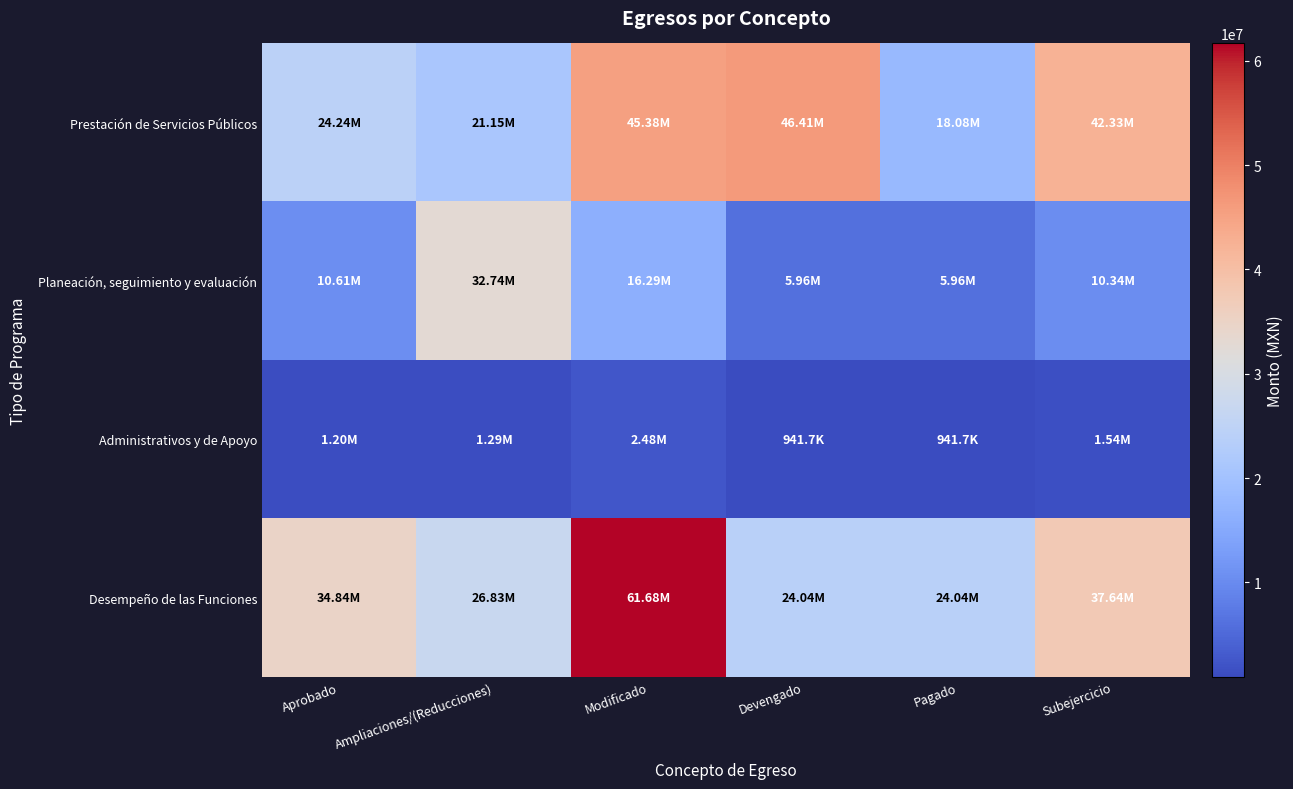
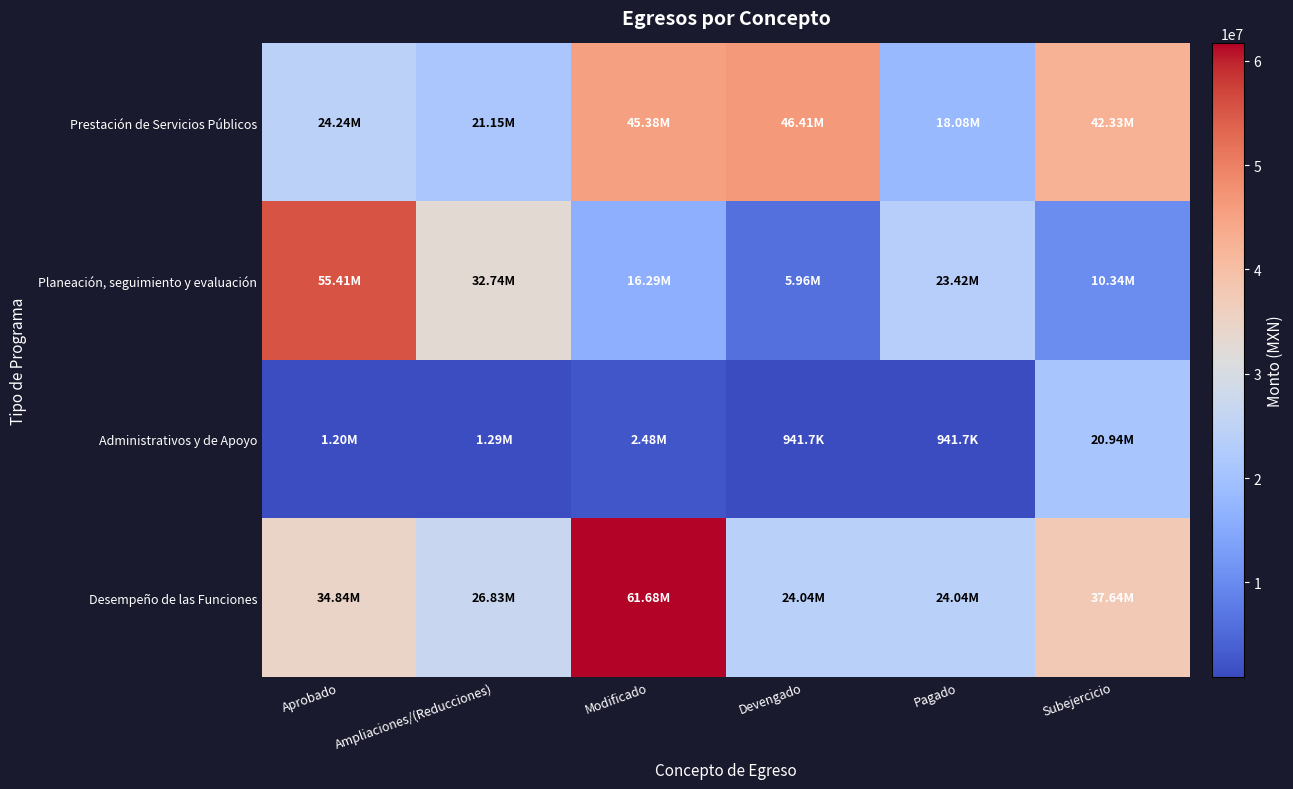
Planeación, seguimiento y evaluación, Aprobado: 10.61M -> 55.41M
Planeación, seguimiento y evaluación, Pagado: 5.96M -> 23.42M
Administrativos y de Apoyo, Subejercicio: 1.54M -> 20.94M
